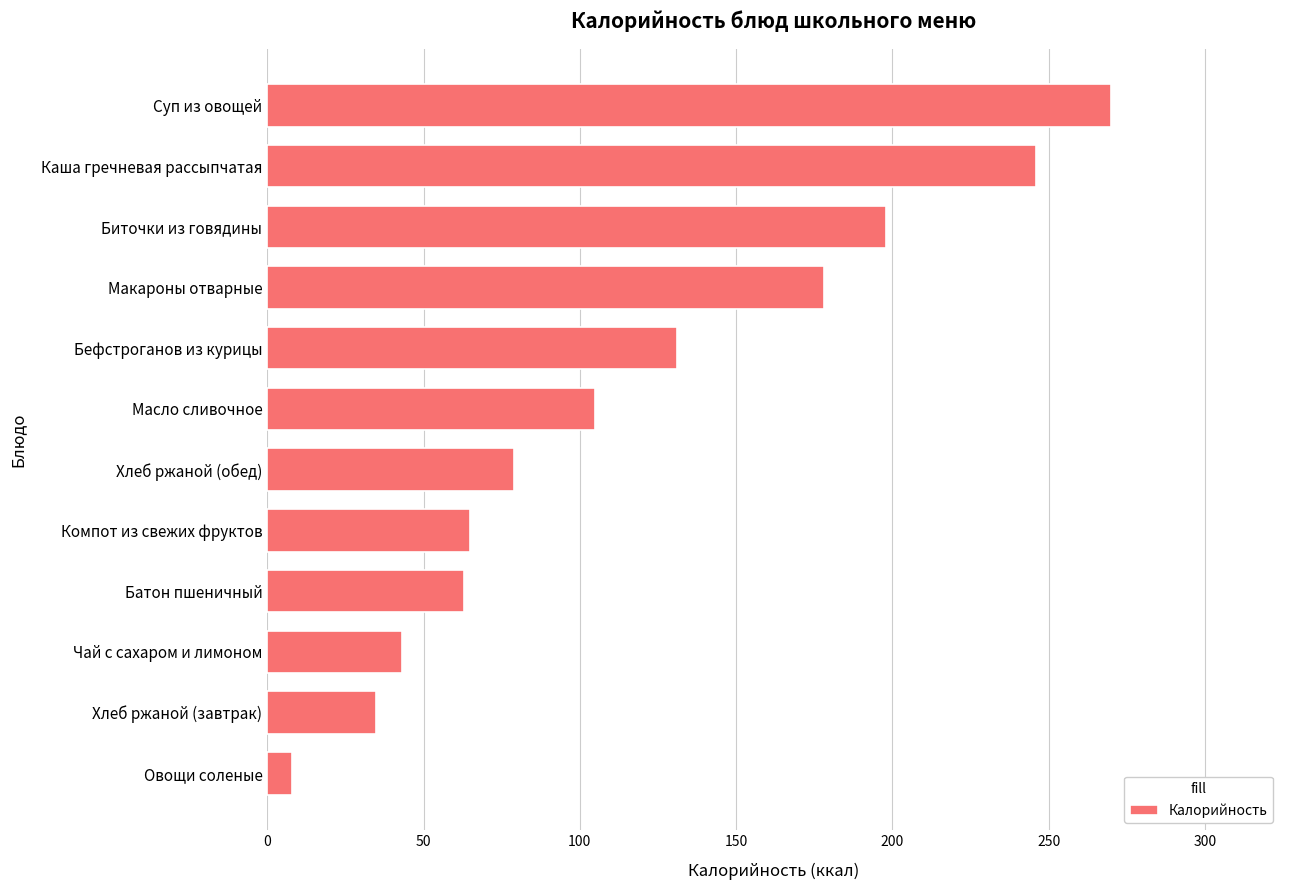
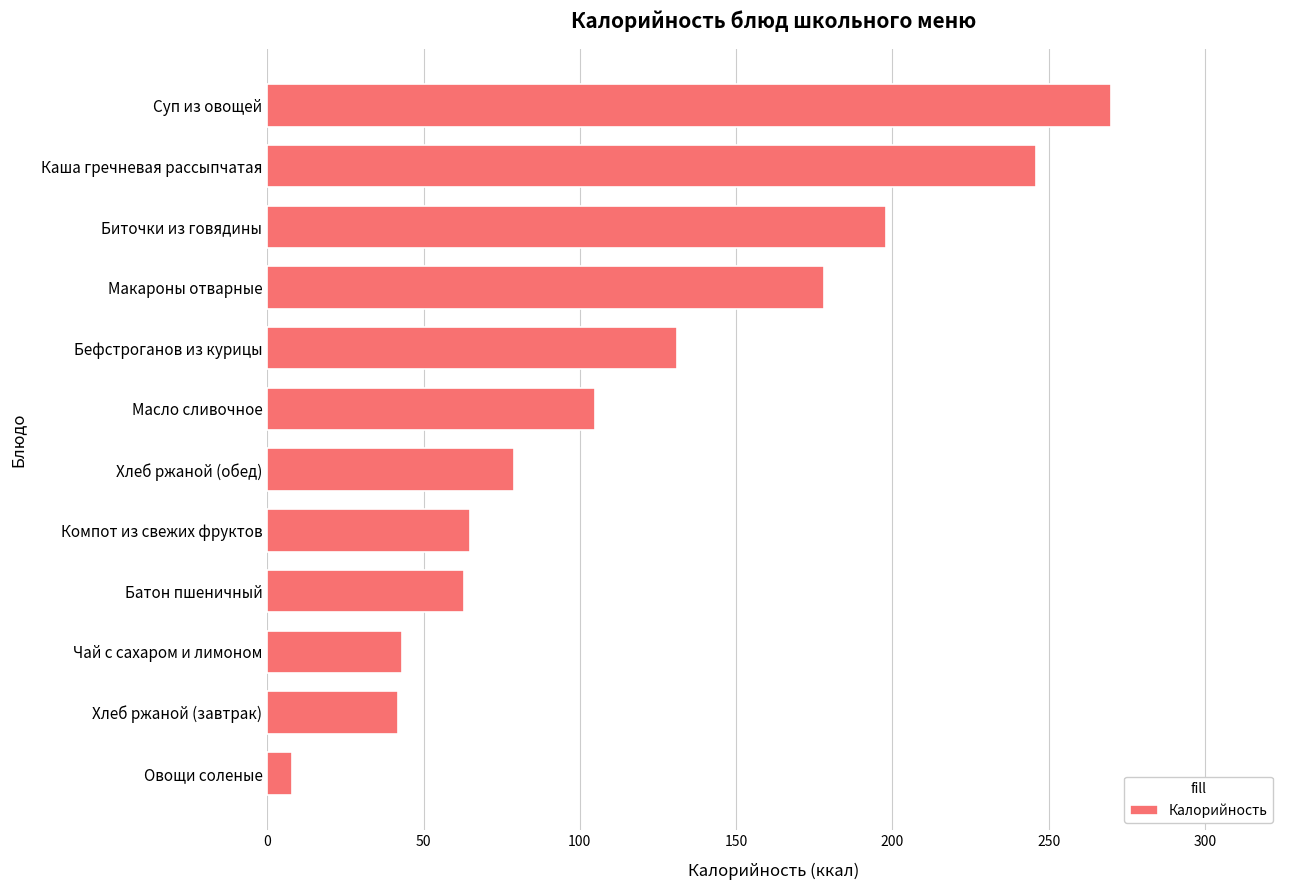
Хлеб ржаной (завтрак): 35 -> 42
